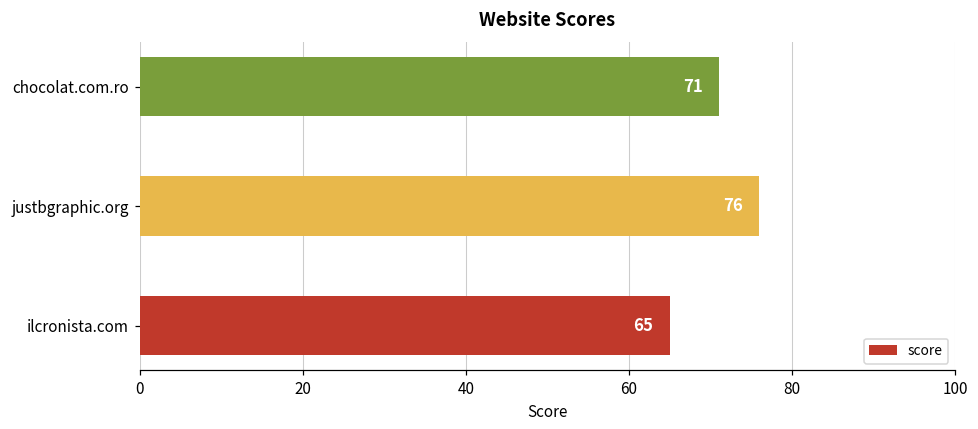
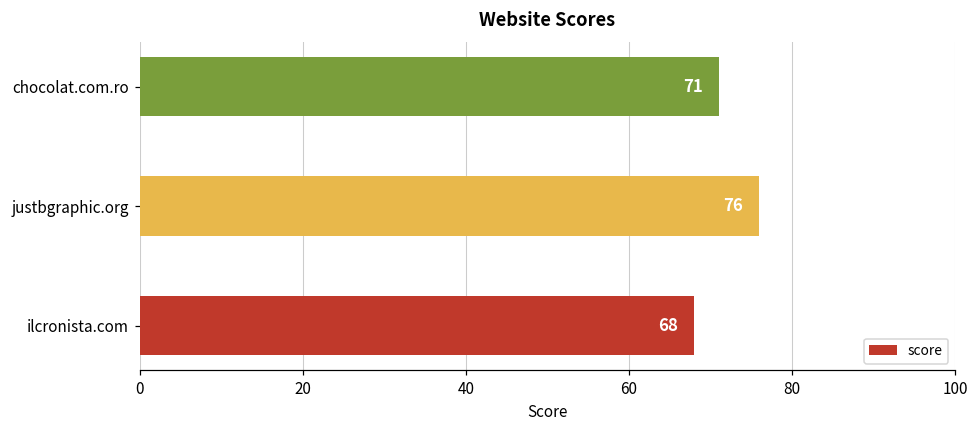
ilcronista.com: 65 -> 68
